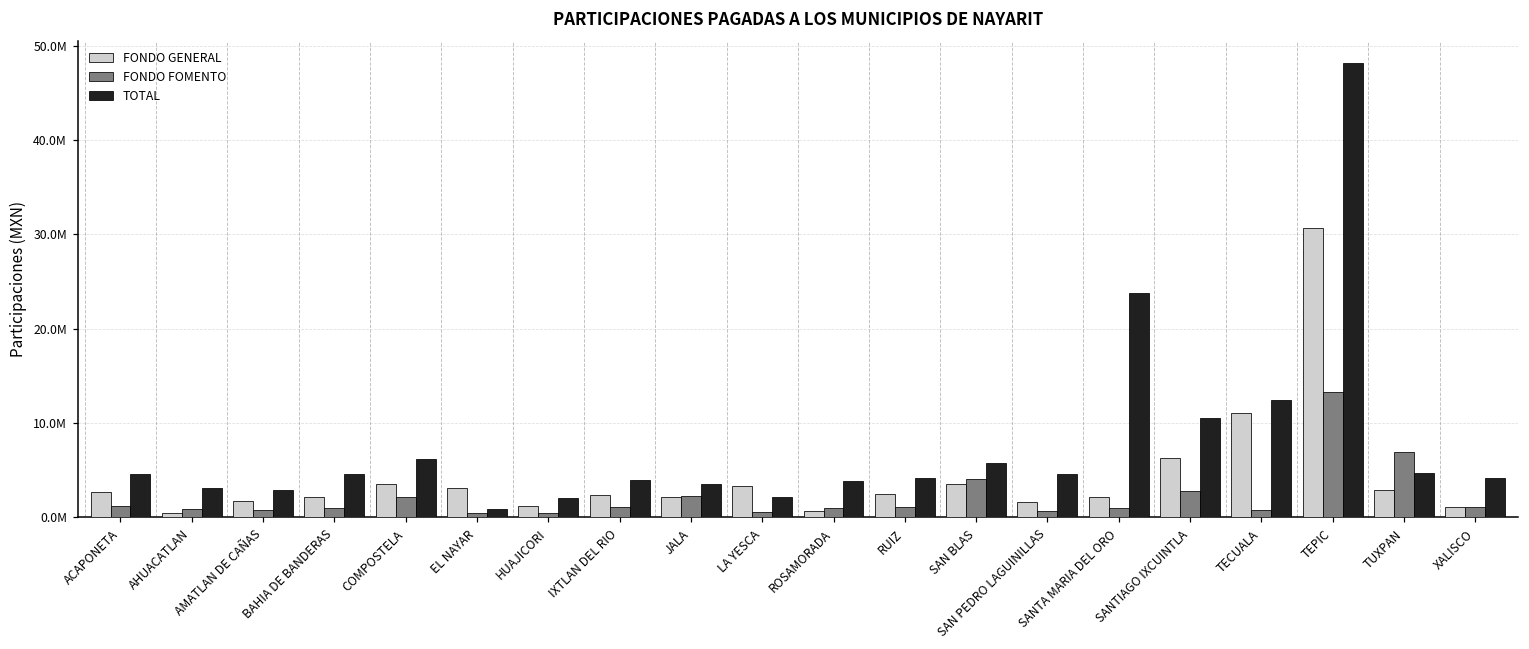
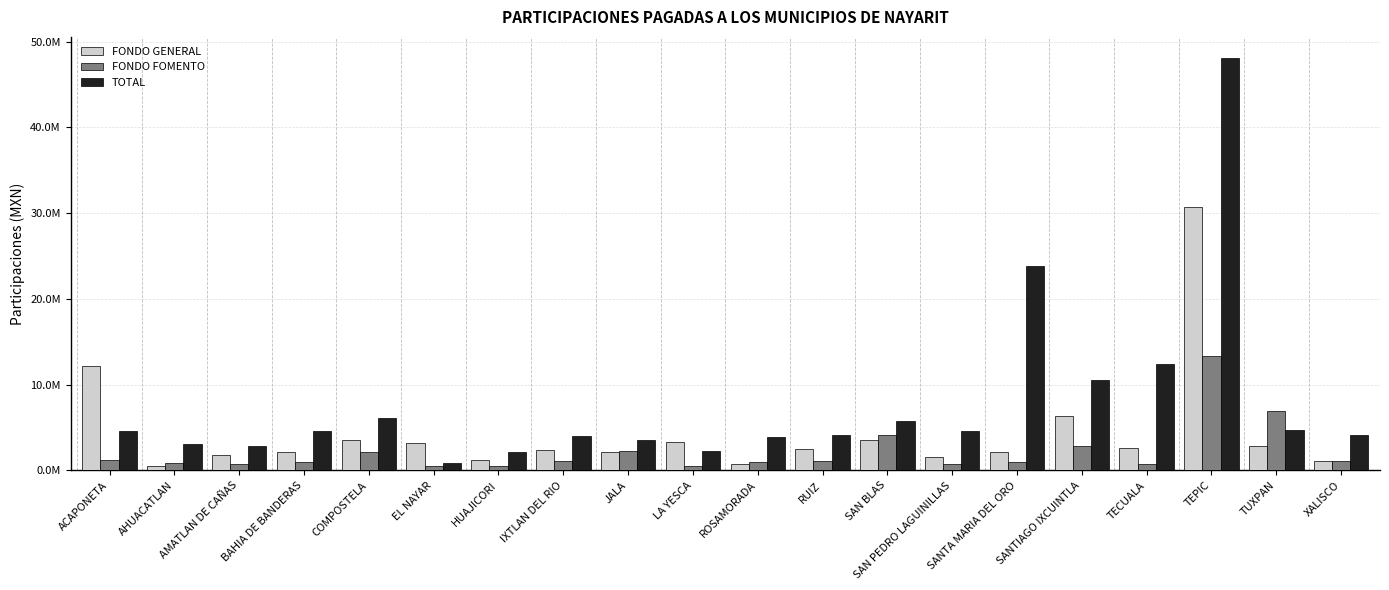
FONDO GENERAL, ACAPONETA: 3000000 -> 12000000
FONDO GENERAL, TECUALA: 11000000 -> 3000000
